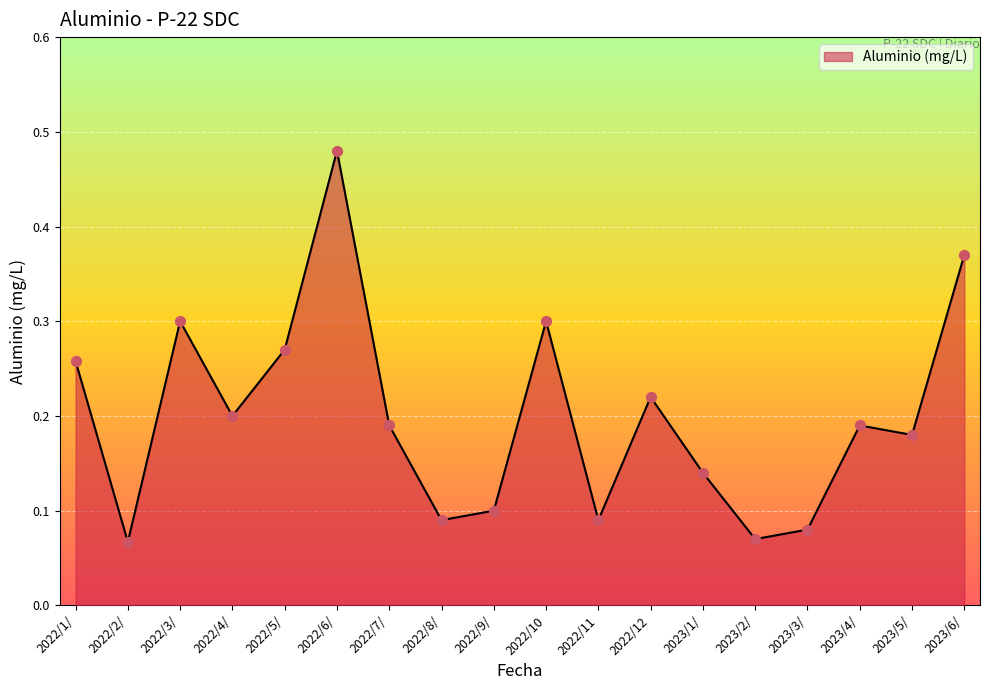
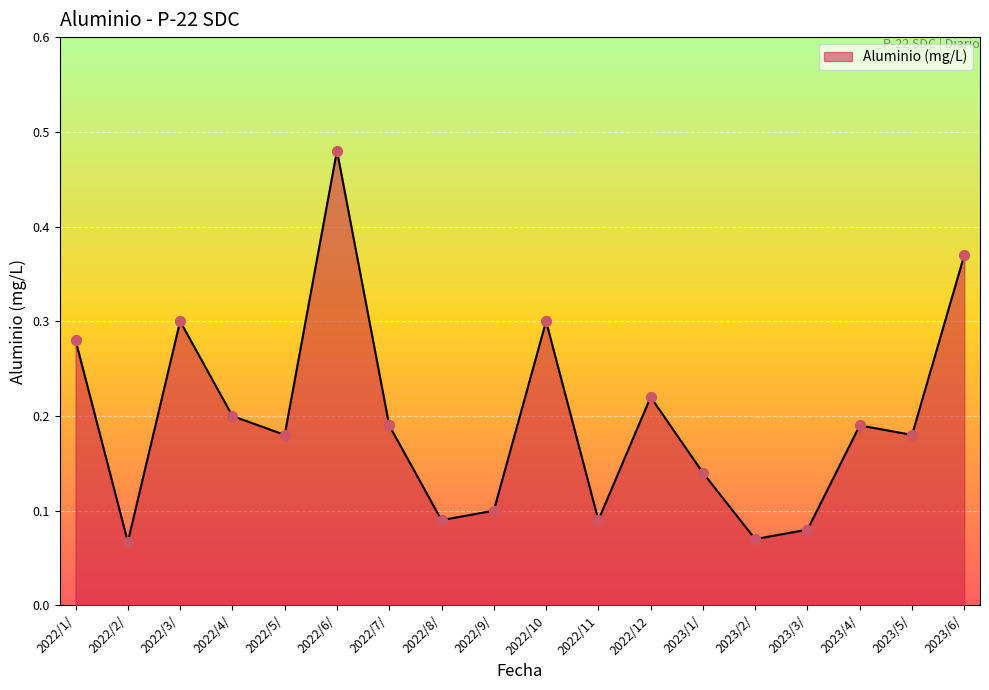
2022/1/: 0.26 -> 0.28
2022/5/: 0.27 -> 0.18
